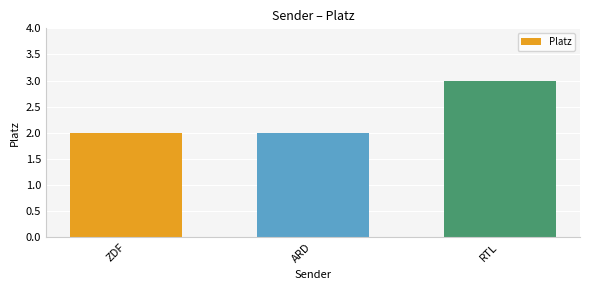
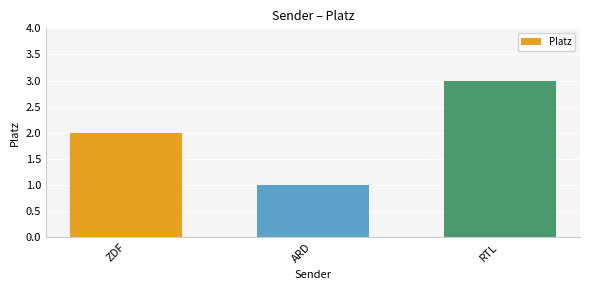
ARD: 2 -> 1
